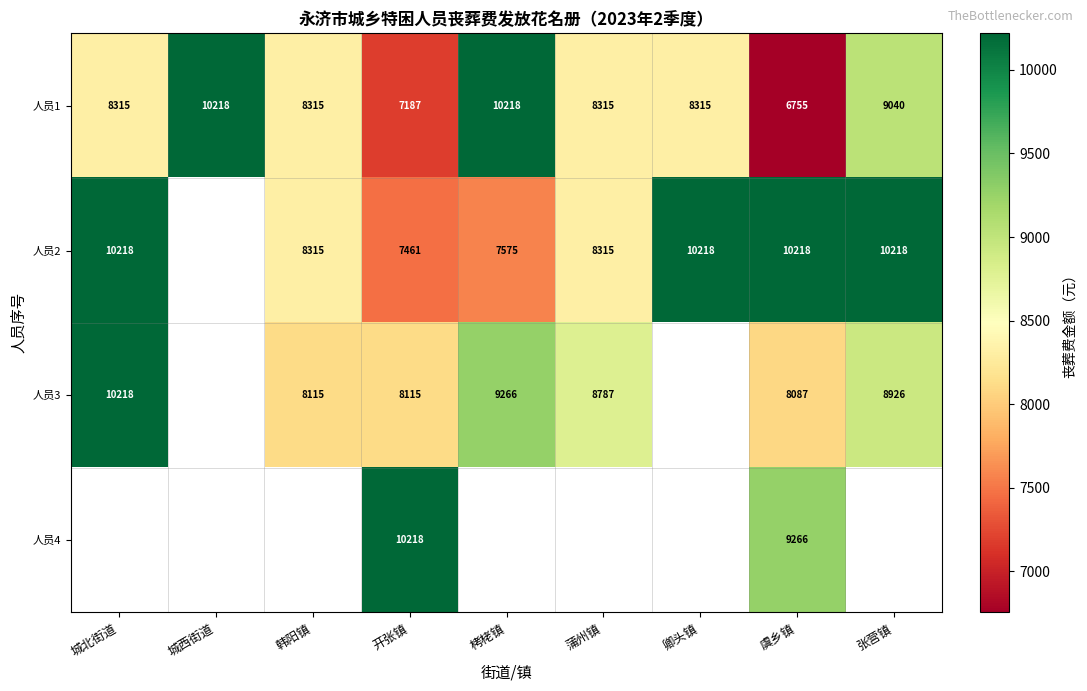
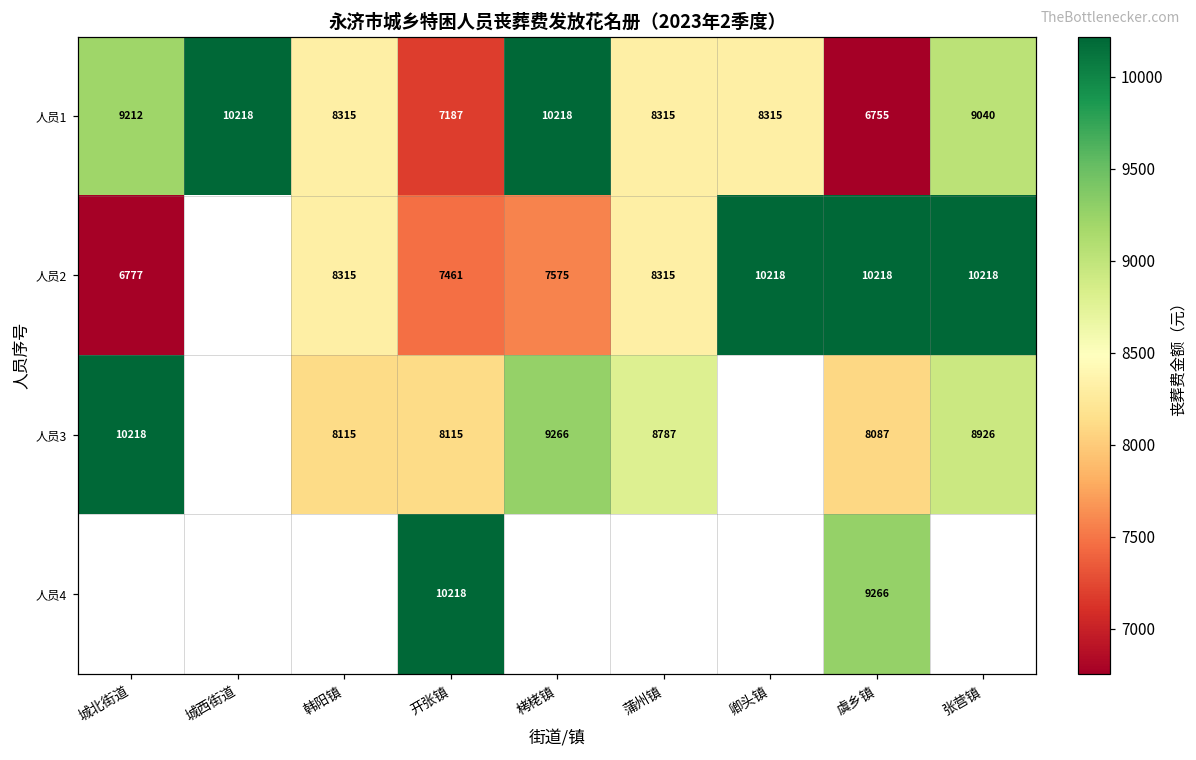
人员1, 城北街道: 8315 -> 9212
人员2, 城北街道: 10218 -> 6777
